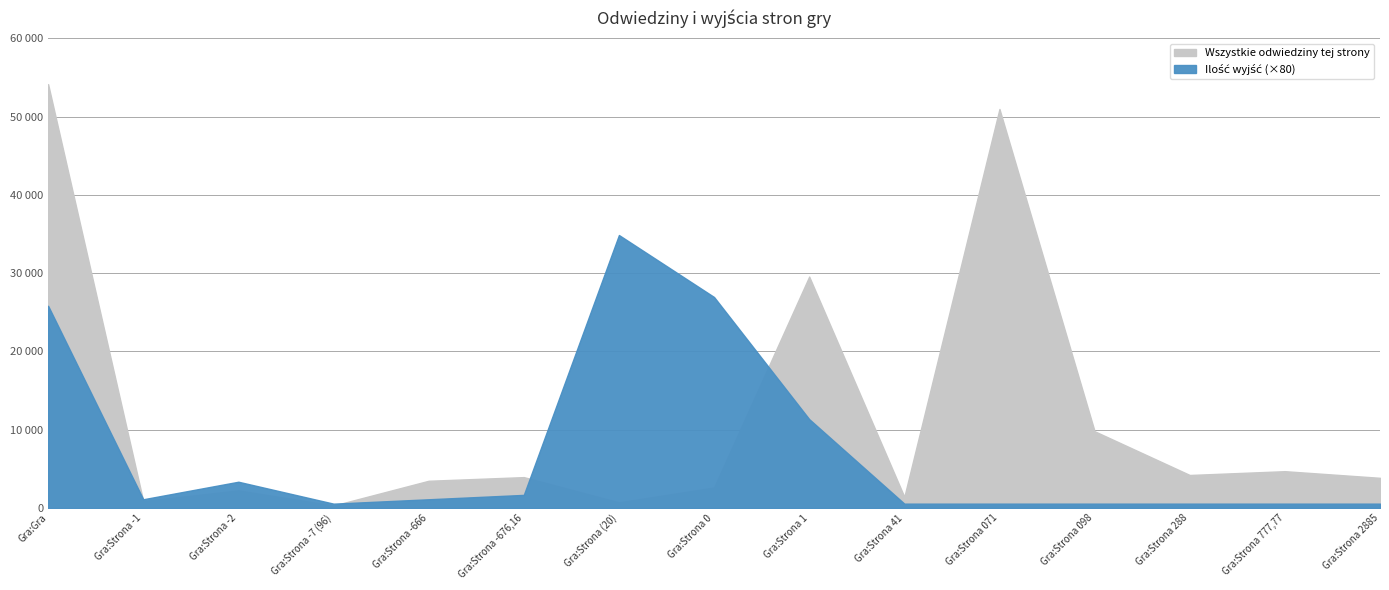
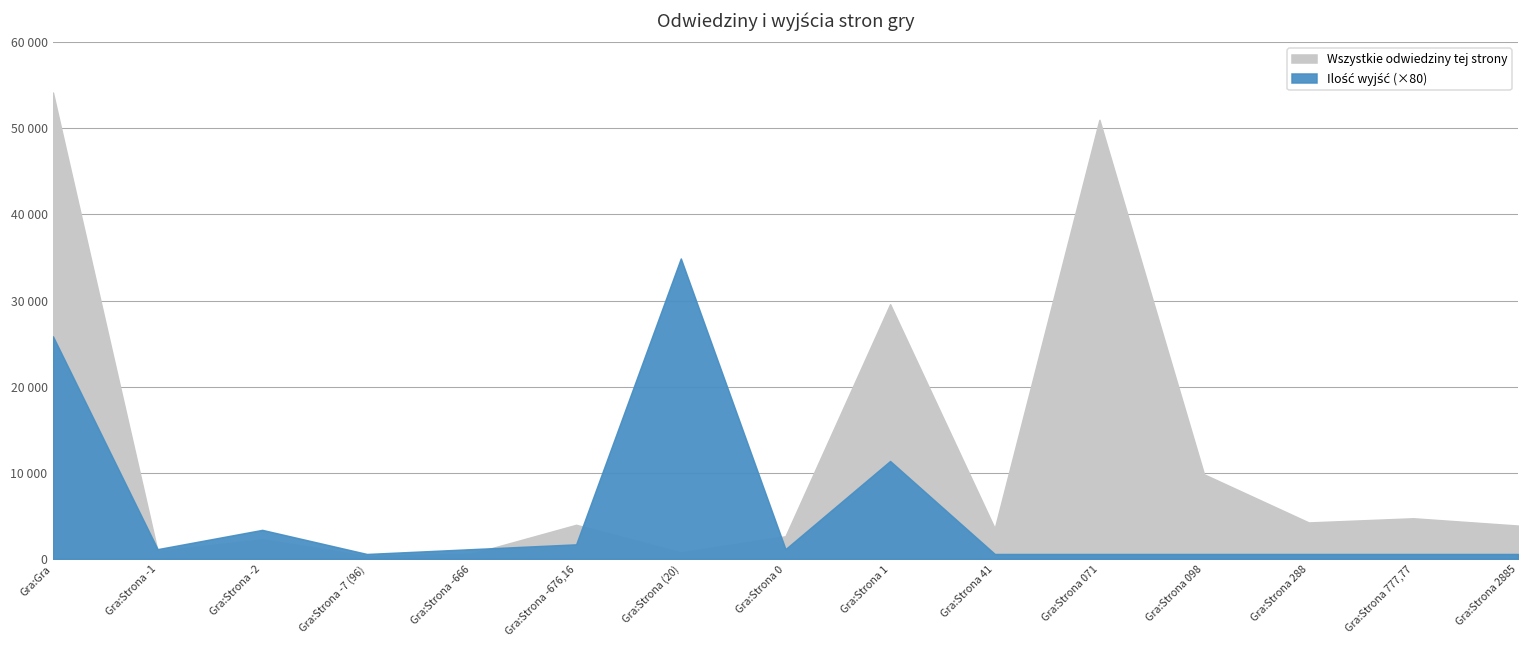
Wszystkie odwiedziny tej strony, Gra:Strona -666: 3000 -> 1000
Ilość wyjść (×80), Gra:Strona 0: 27000 -> 1000
Wszystkie odwiedziny tej strony, Gra:Strona 41: 1000 -> 4000
